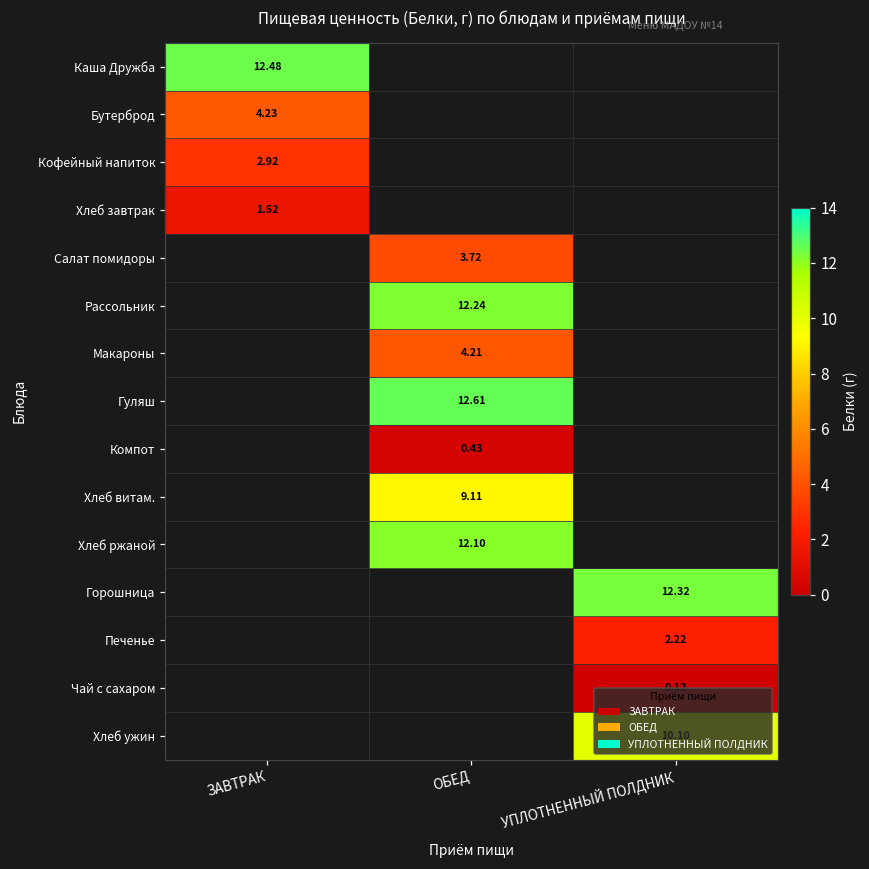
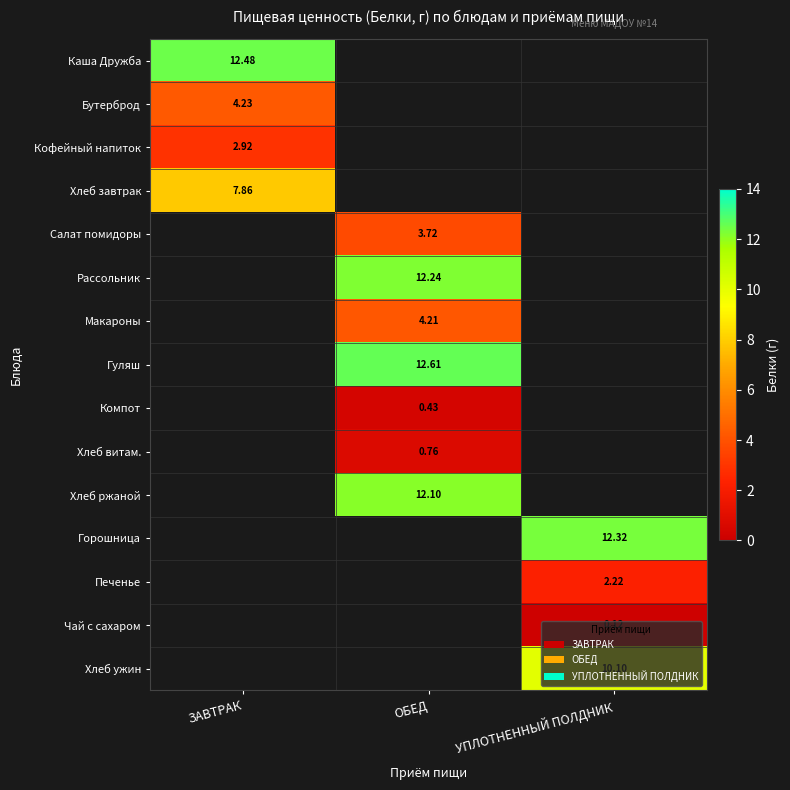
Хлеб завтрак, ЗАВТРАК: 1.52 -> 7.86
Хлеб витам., ОБЕД: 9.11 -> 0.76
